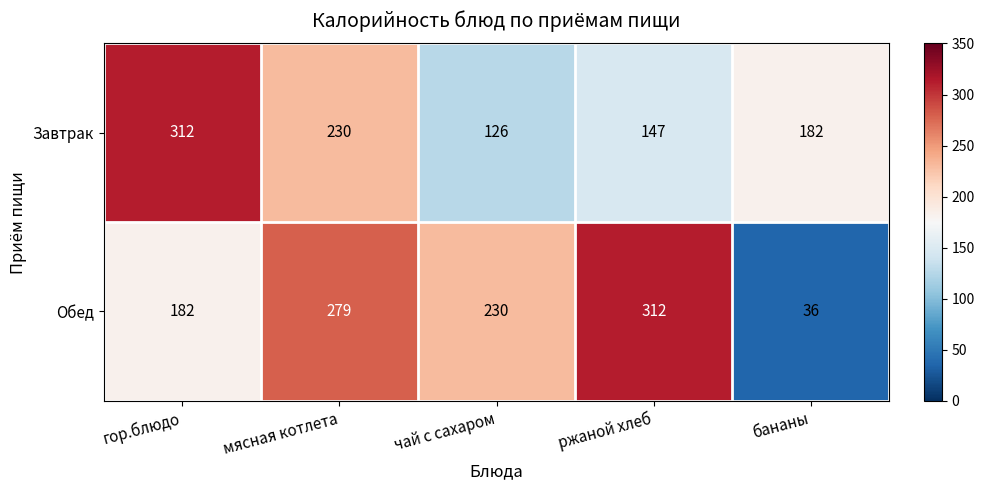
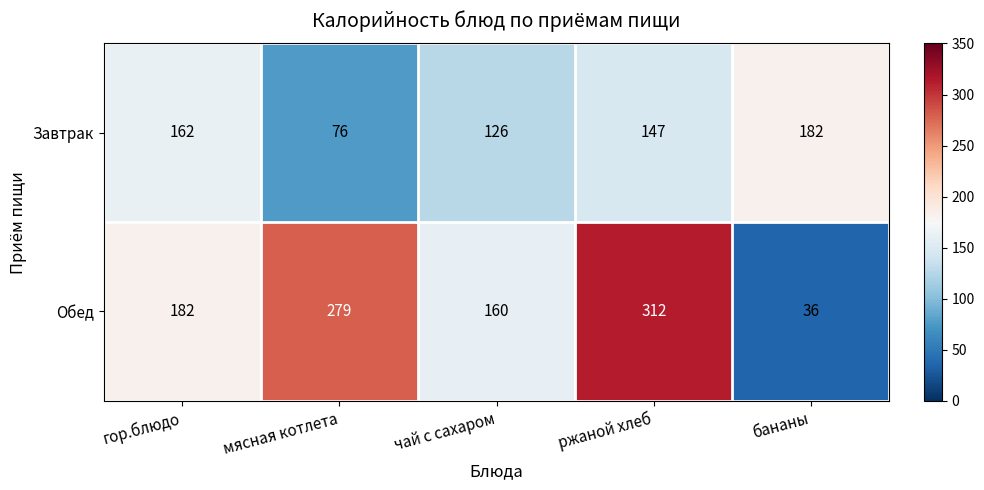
Завтрак, гор.блюдо: 312 -> 162
Завтрак, мясная котлета: 230 -> 76
Обед, чай с сахаром: 230 -> 160
